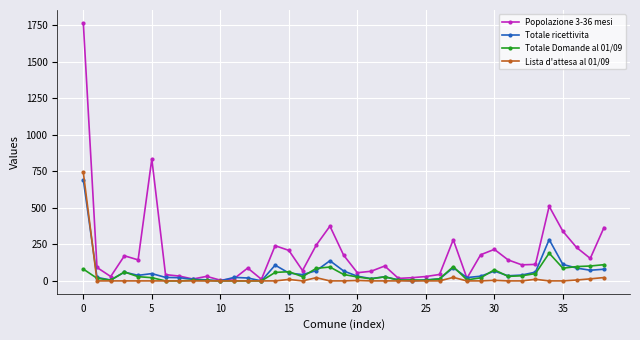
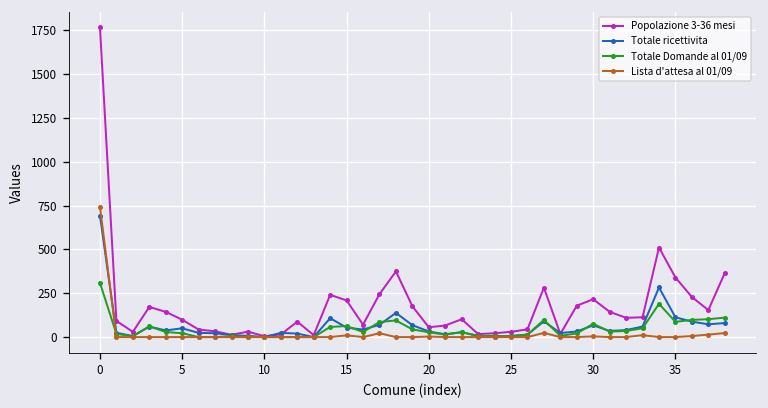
Totale Domande al 01/09, 0: 80 -> 310
Popolazione 3-36 mesi, 5: 840 -> 100
